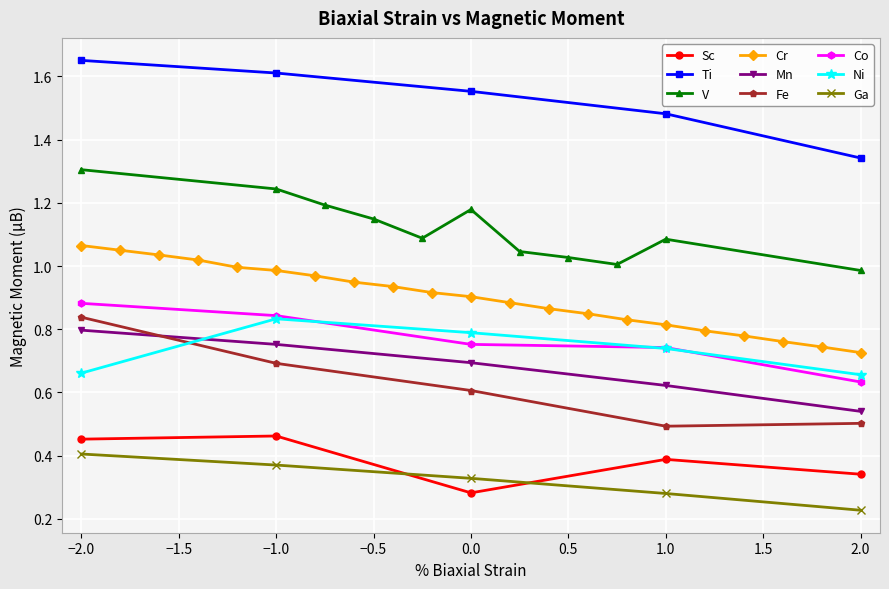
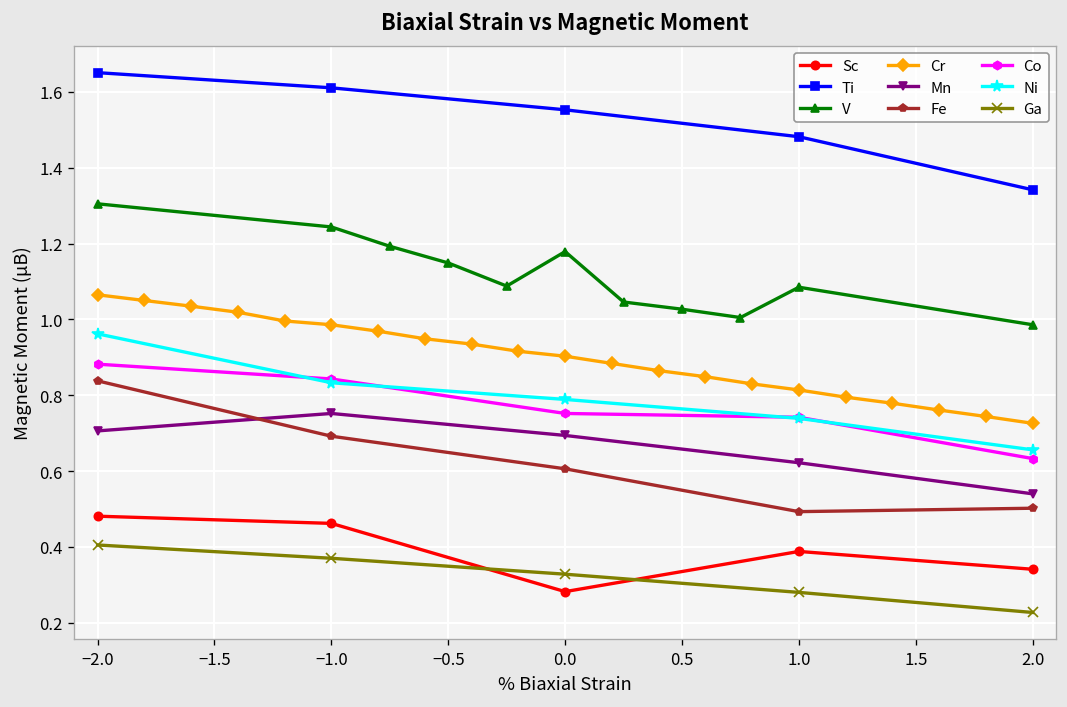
Sc, −2.0: 0.45 -> 0.48
Mn, −2.0: 0.80 -> 0.71
Ni, −2.0: 0.66 -> 0.96
